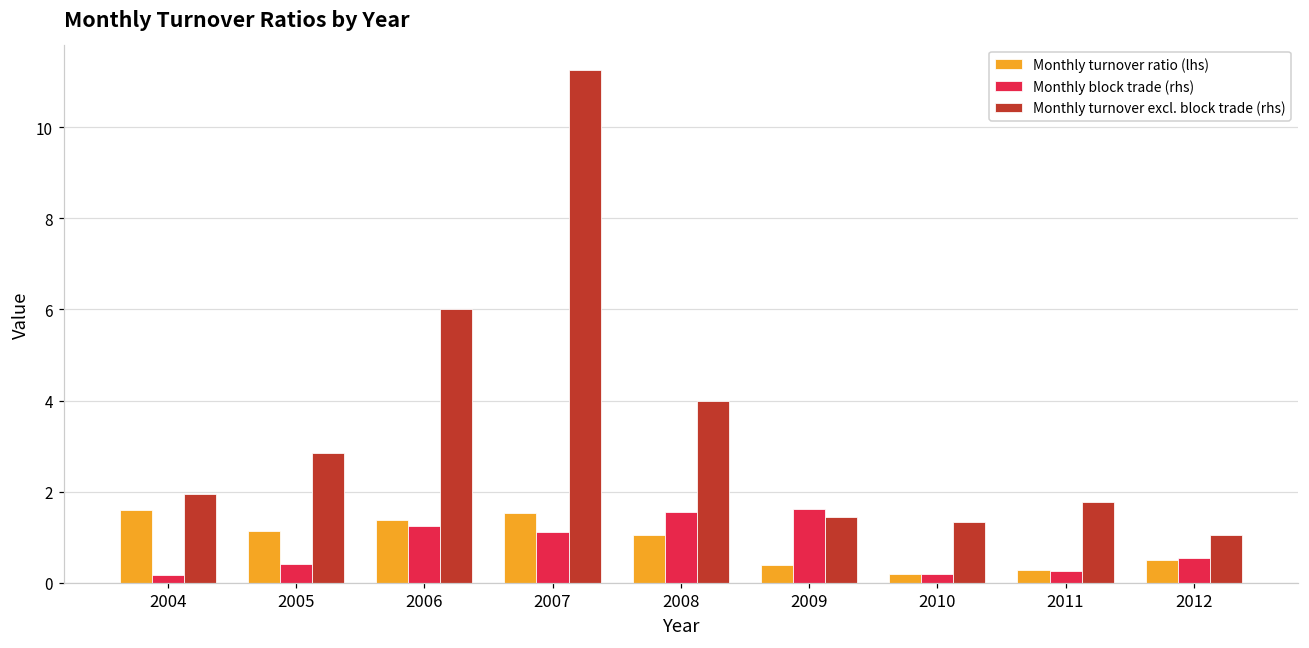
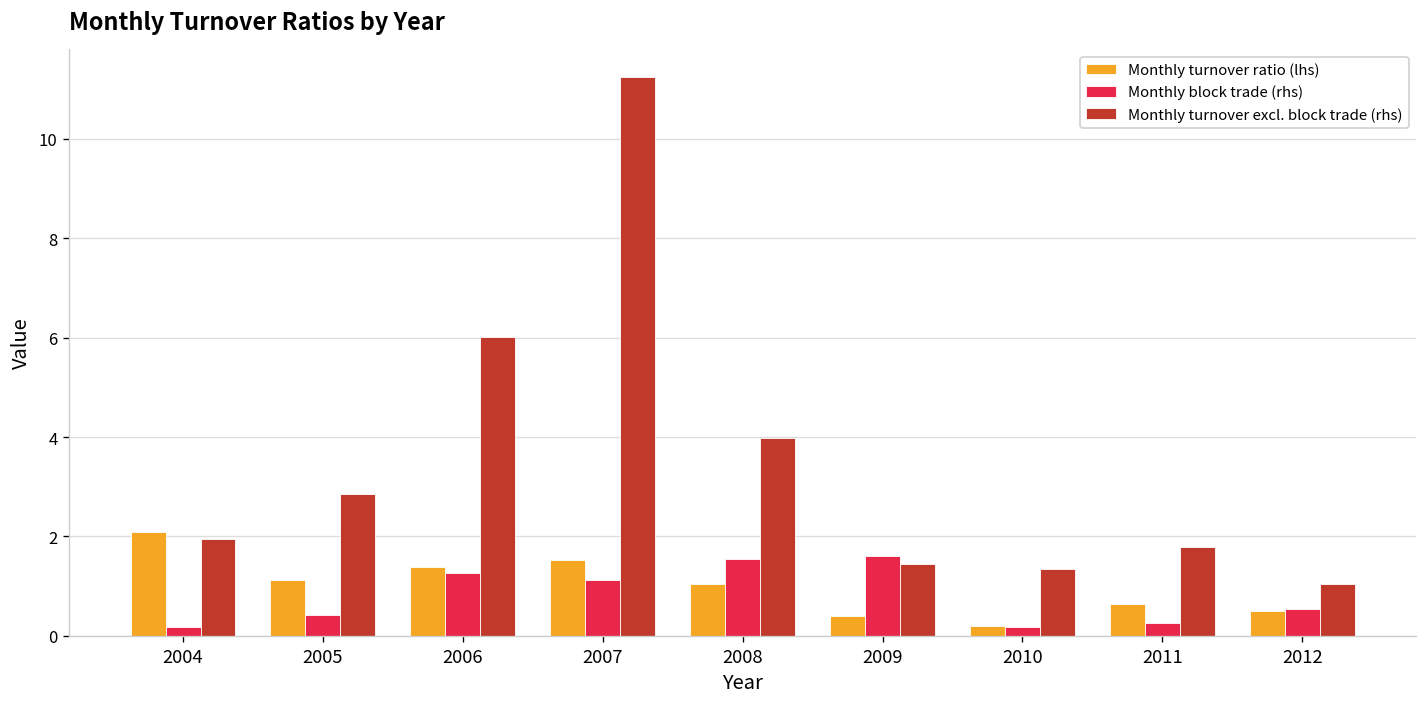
Monthly turnover ratio (lhs), 2004: 1.6 -> 2.1
Monthly turnover ratio (lhs), 2011: 0.3 -> 0.6
